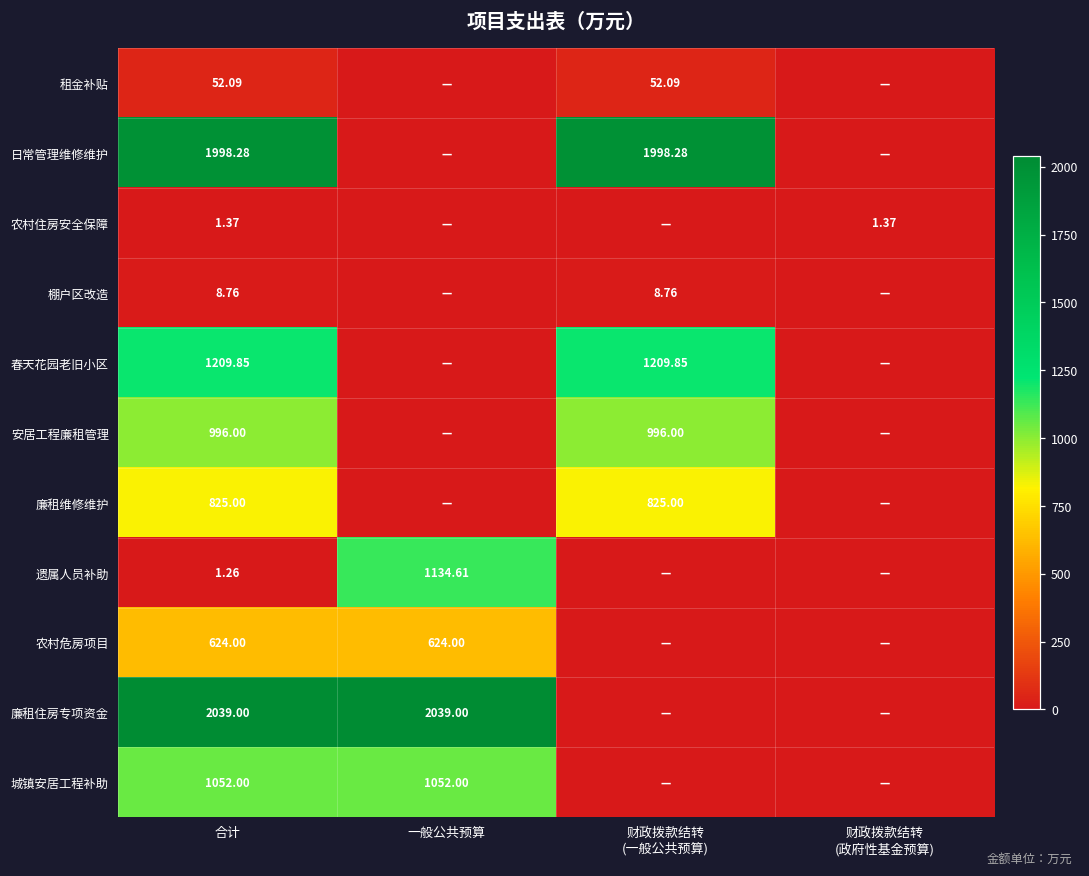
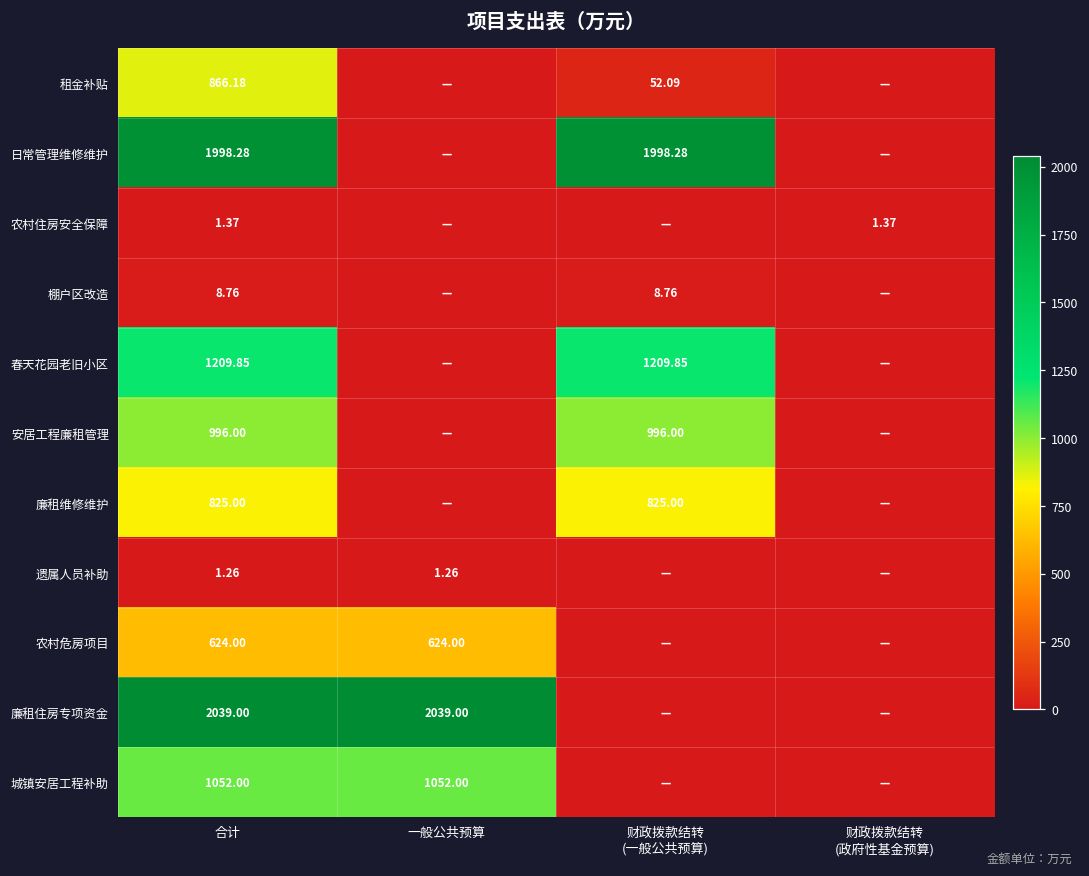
租金补贴, 合计: 52.09 -> 866.18
遗属人员补助, 一般公共预算: 1134.61 -> 1.26
